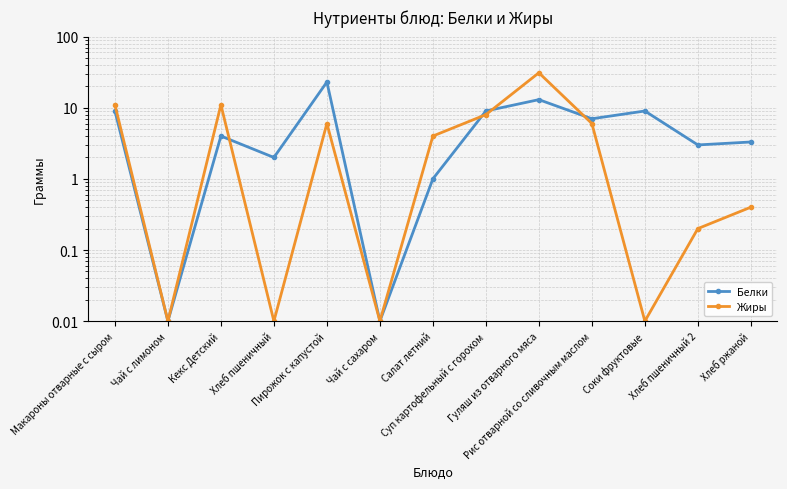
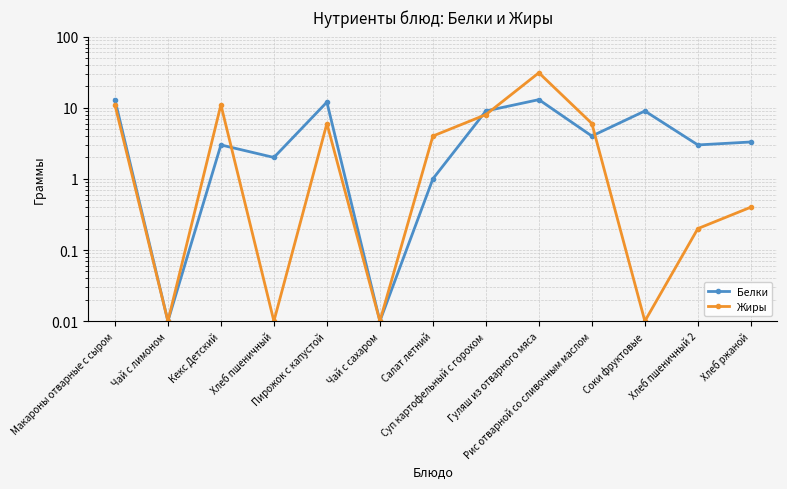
Белки, Макароны отварные с сыром: 9 -> 13
Белки, Кекс Детский: 4 -> 3
Белки, Пирожок с капустой: 23 -> 12
Белки, Рис отварной со сливочным маслом: 7 -> 4
